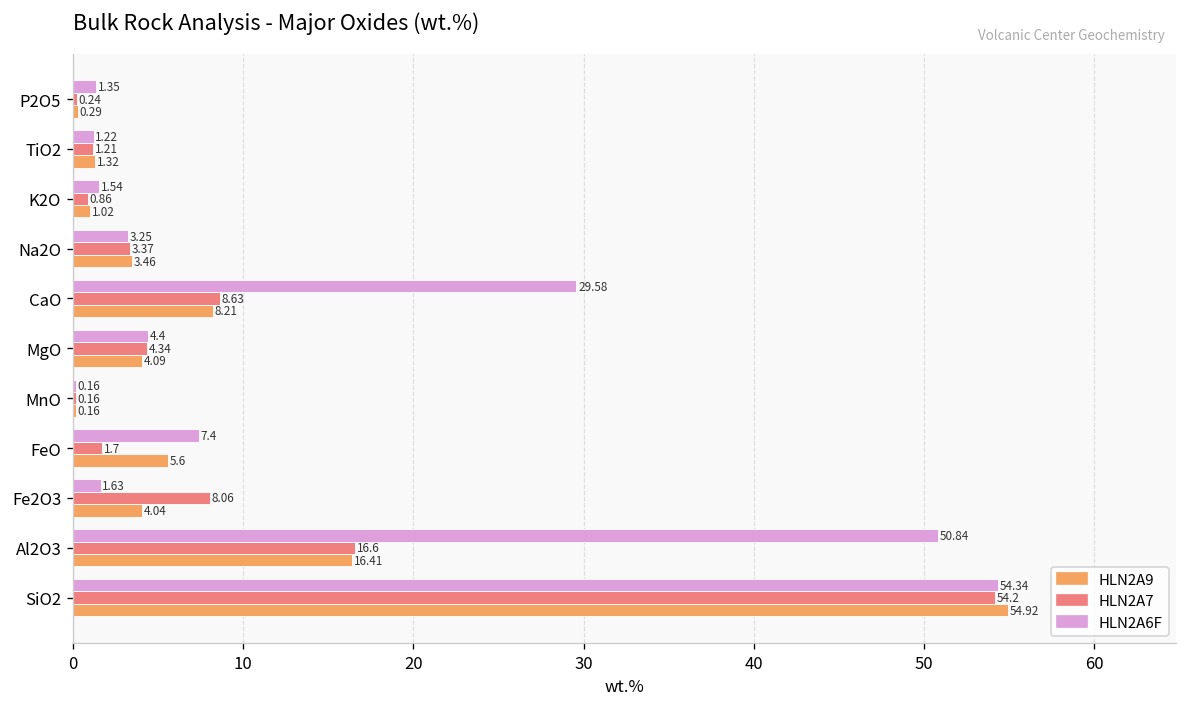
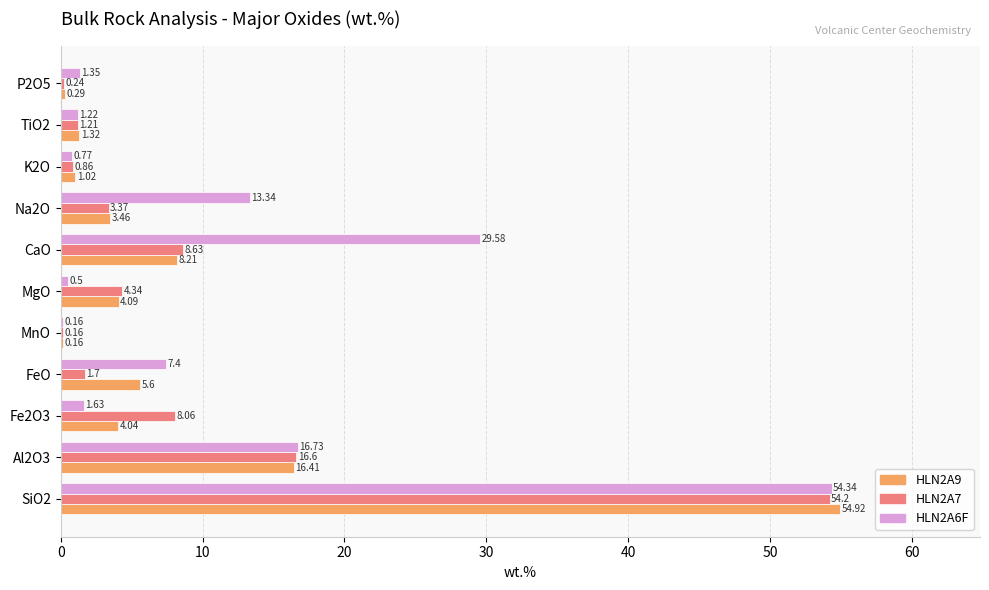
HLN2A6F, K2O: 1.54 -> 0.77
HLN2A6F, Na2O: 3.25 -> 13.34
HLN2A6F, MgO: 4.4 -> 0.5
HLN2A6F, Al2O3: 50.84 -> 16.73
